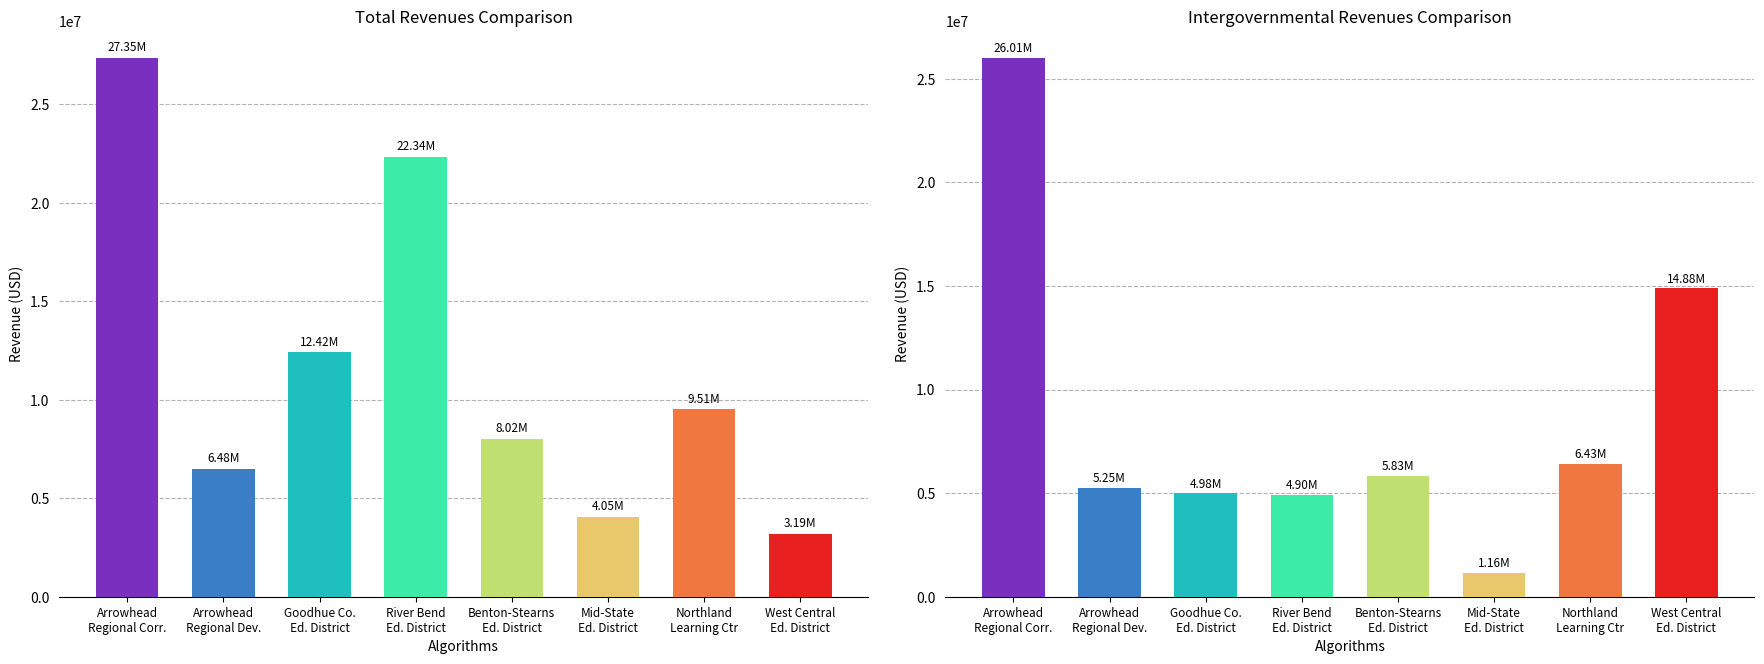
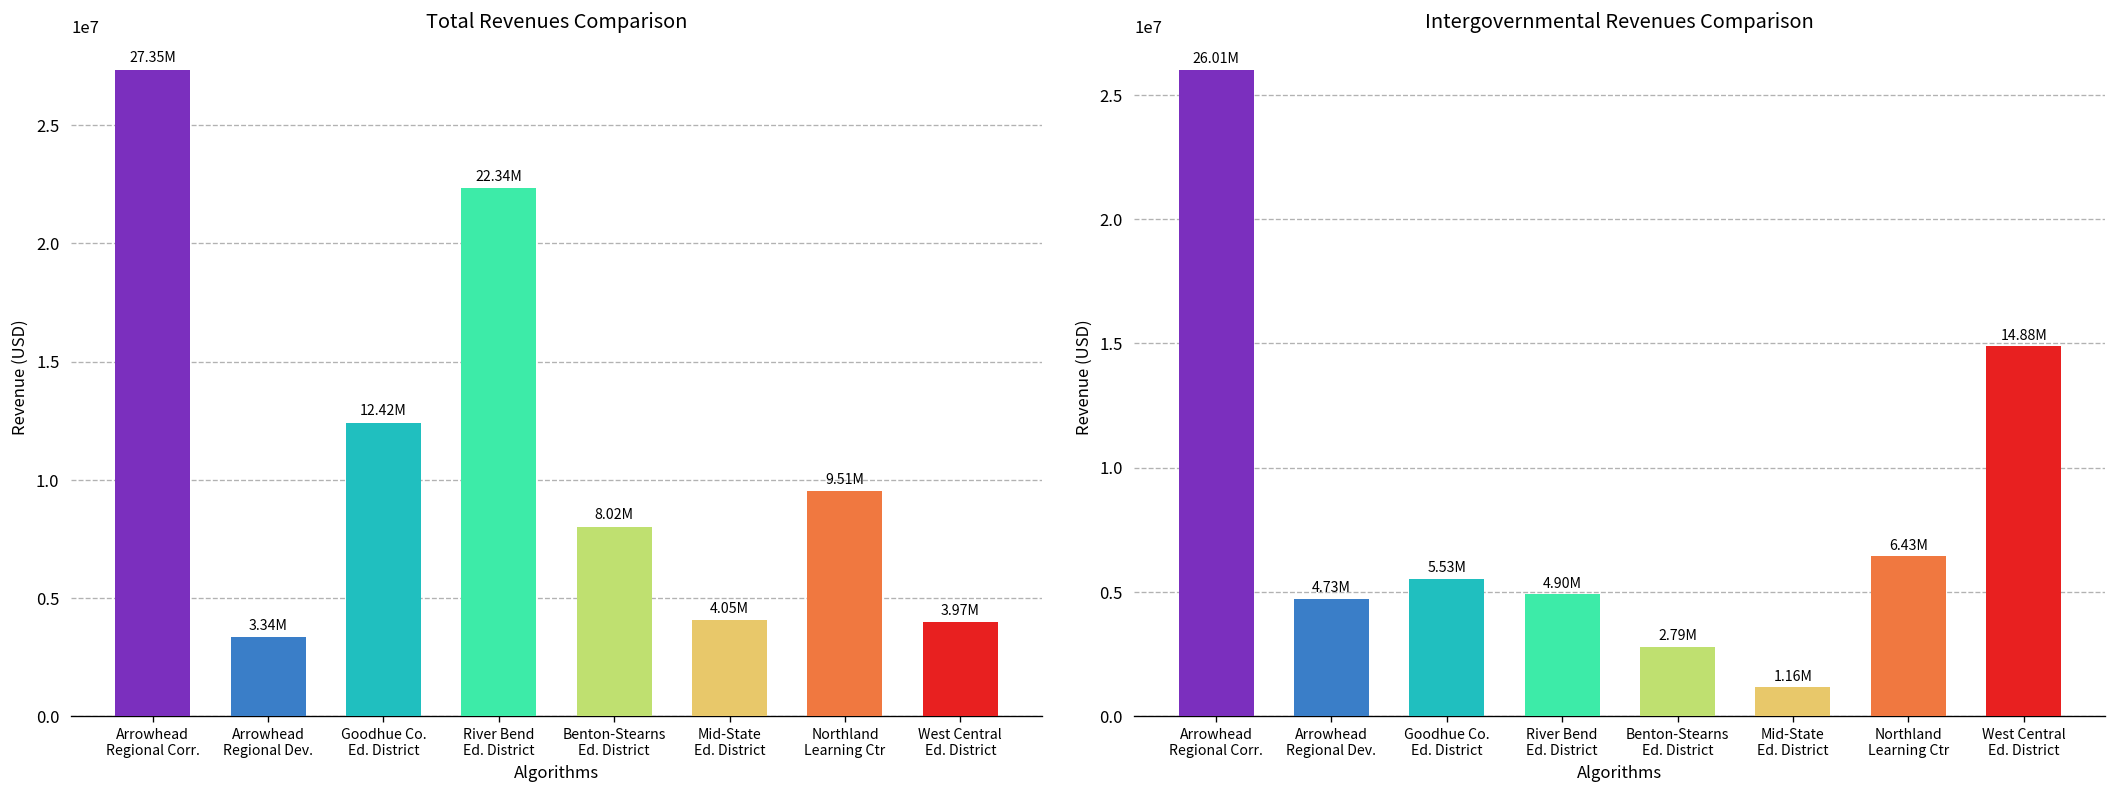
Total Revenues Comparison, Arrowhead Regional Dev.: 6.48M -> 3.34M
Total Revenues Comparison, West Central Ed. District: 3.19M -> 3.97M
Intergovernmental Revenues Comparison, Arrowhead Regional Dev.: 5.25M -> 4.73M
Intergovernmental Revenues Comparison, Goodhue Co. Ed. District: 4.98M -> 5.53M
Intergovernmental Revenues Comparison, Benton-Stearns Ed. District: 5.83M -> 2.79M
